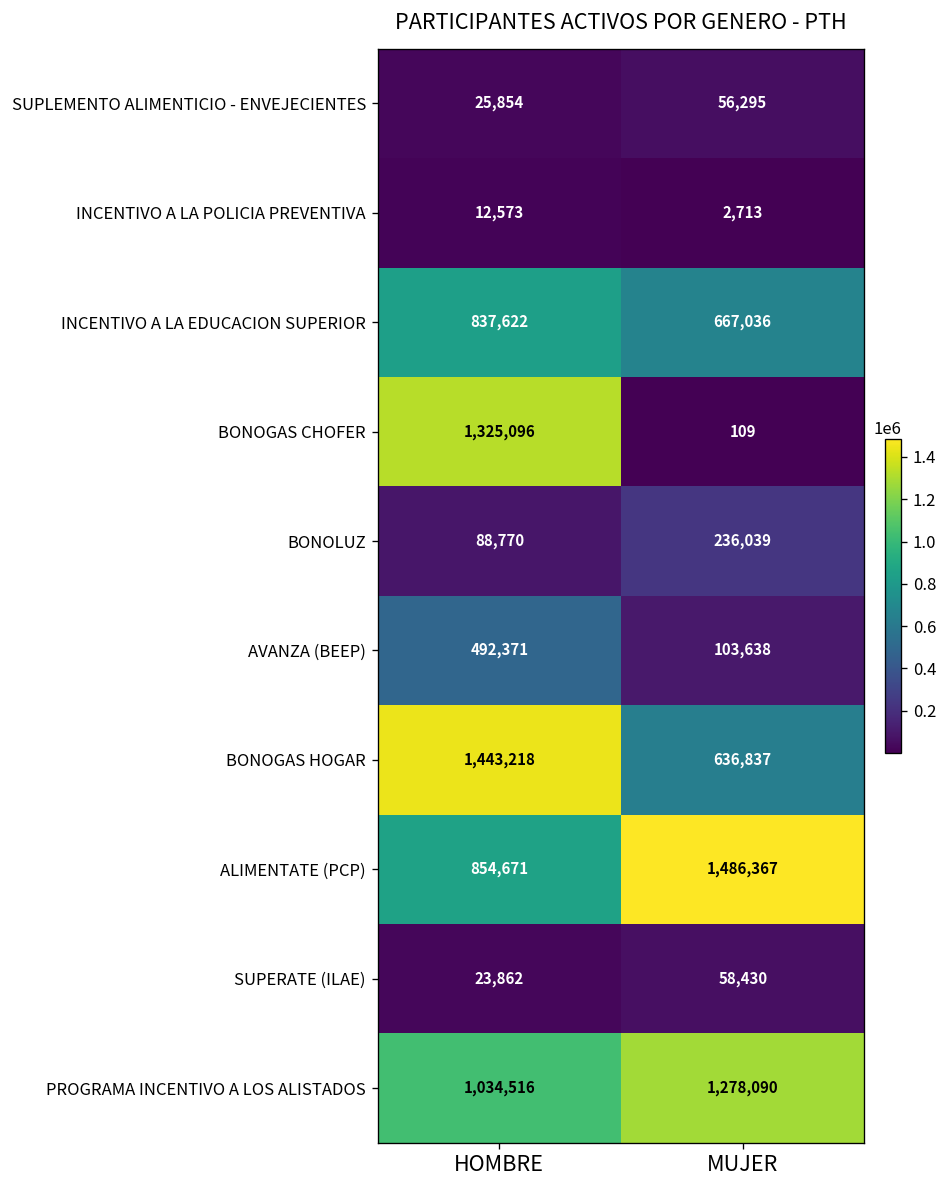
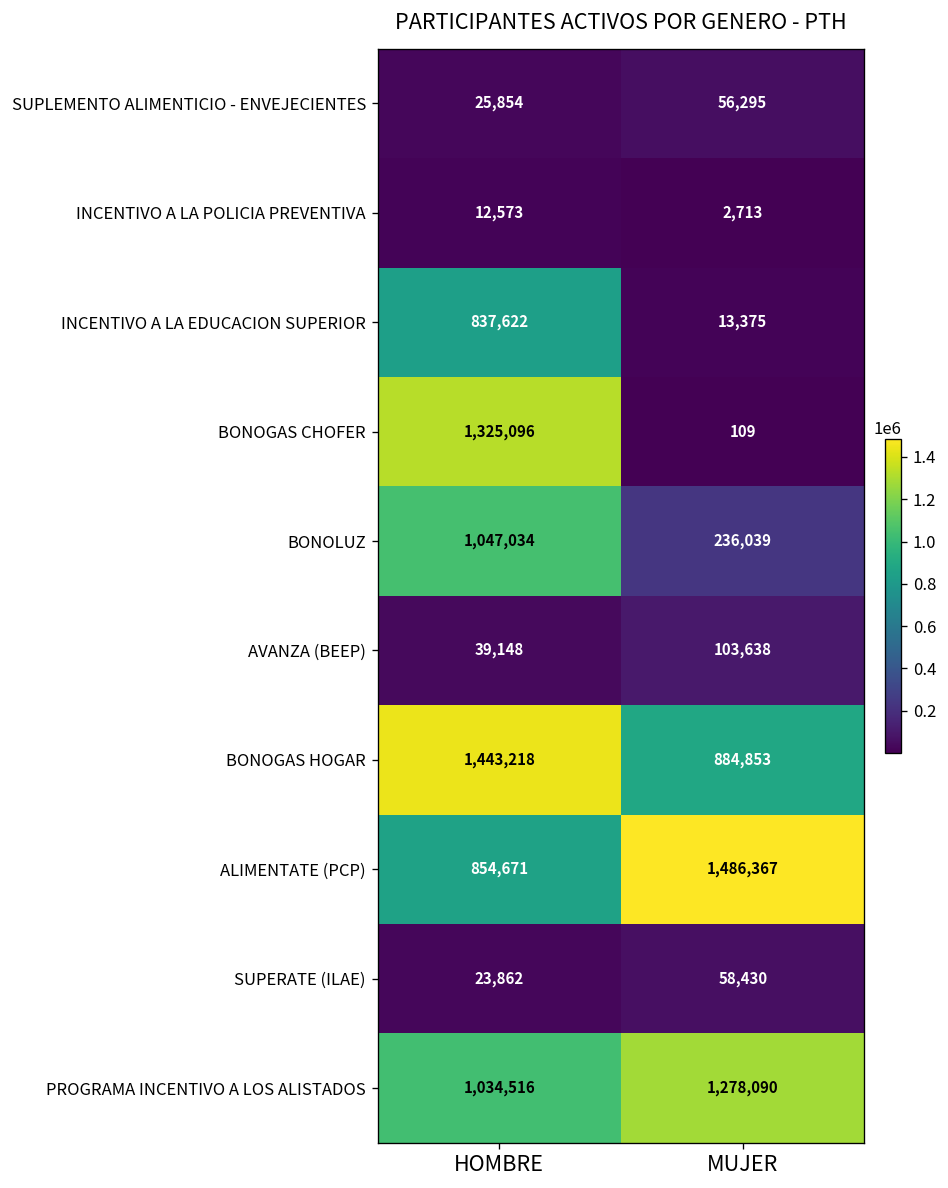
INCENTIVO A LA EDUCACION SUPERIOR, MUJER: 667,036 -> 13,375
BONOLUZ, HOMBRE: 88,770 -> 1,047,034
AVANZA (BEEP), HOMBRE: 492,371 -> 39,148
BONOGAS HOGAR, MUJER: 636,837 -> 884,853
